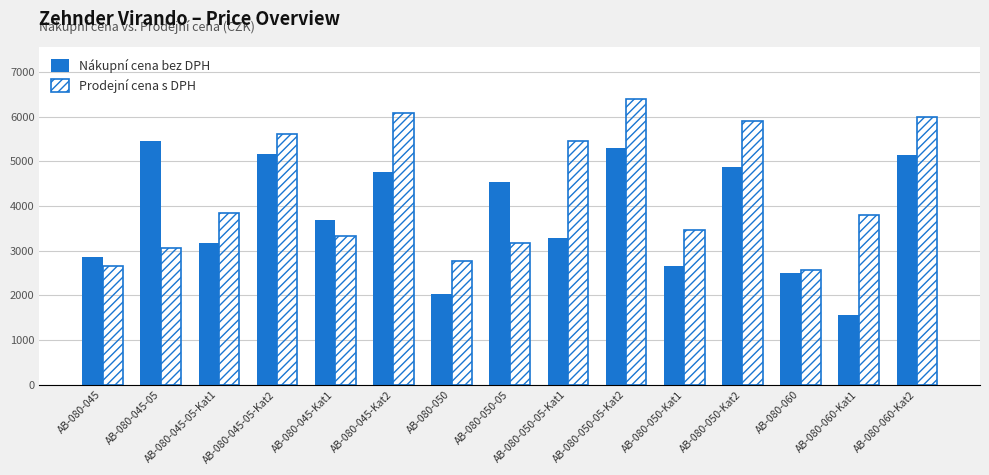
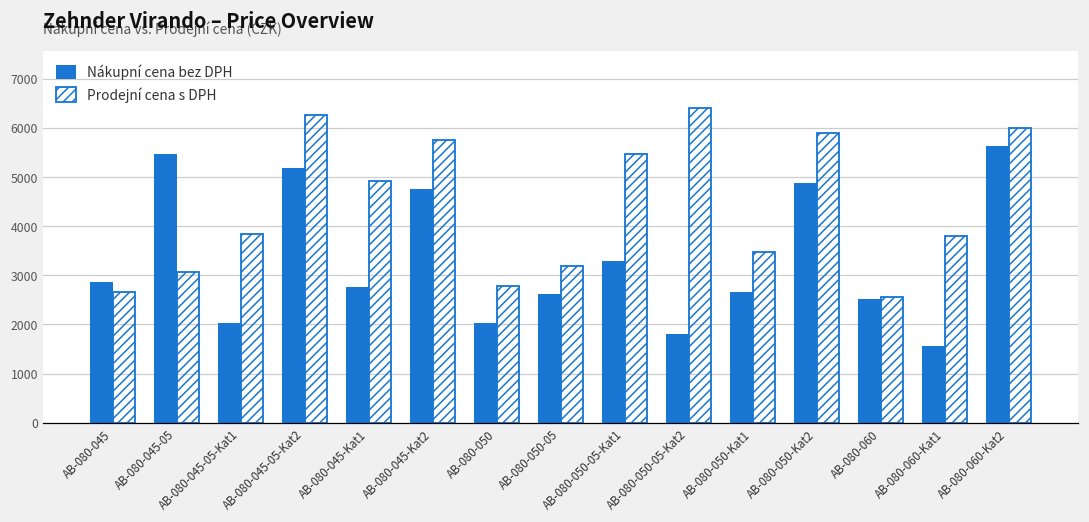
Nákupní cena bez DPH, AB-080-045-05-Kat1: 3200 -> 2000
Prodejní cena s DPH, AB-080-045-05-Kat2: 5600 -> 6300
Nákupní cena bez DPH, AB-080-045-Kat1: 3700 -> 2800
Prodejní cena s DPH, AB-080-045-Kat1: 3300 -> 4900
Prodejní cena s DPH, AB-080-045-Kat2: 6100 -> 5800
Nákupní cena bez DPH, AB-080-050-05: 4500 -> 2600
Nákupní cena bez DPH, AB-080-050-05-Kat2: 5300 -> 1800
Nákupní cena bez DPH, AB-080-060-Kat2: 5100 -> 5600
